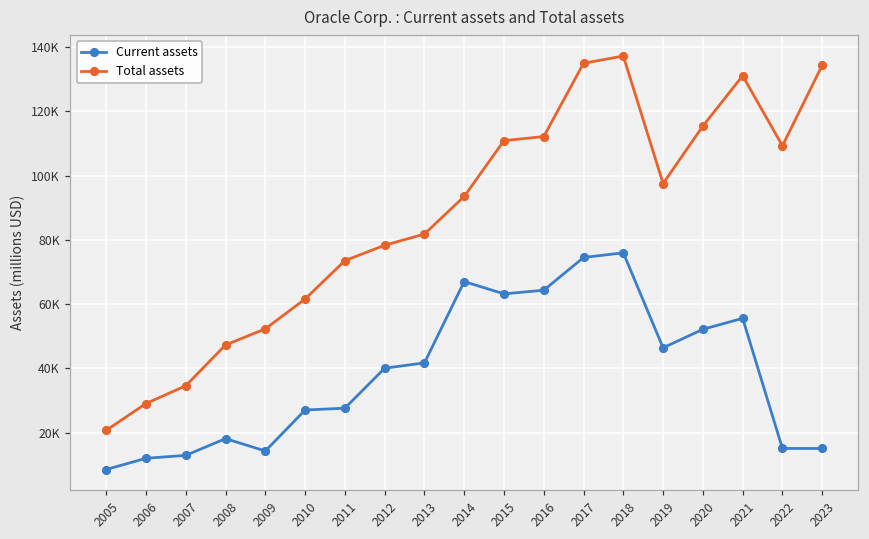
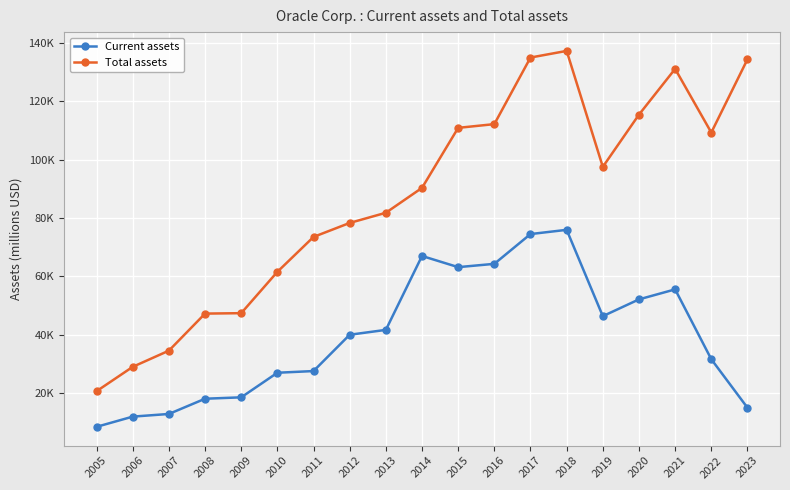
Current assets, 2009: 14000 -> 19000
Total assets, 2009: 52000 -> 47000
Total assets, 2014: 94000 -> 90000
Current assets, 2022: 15000 -> 32000
